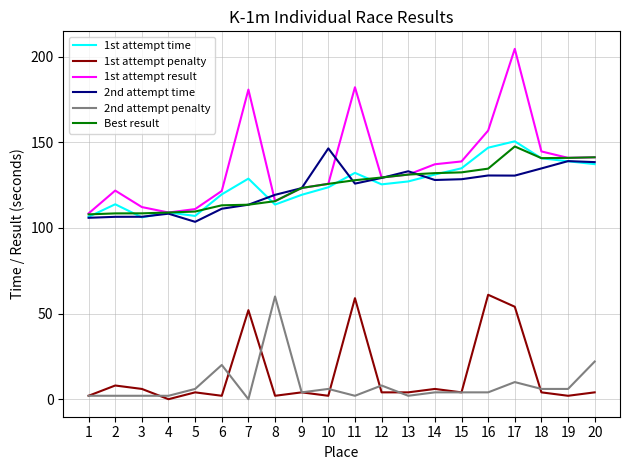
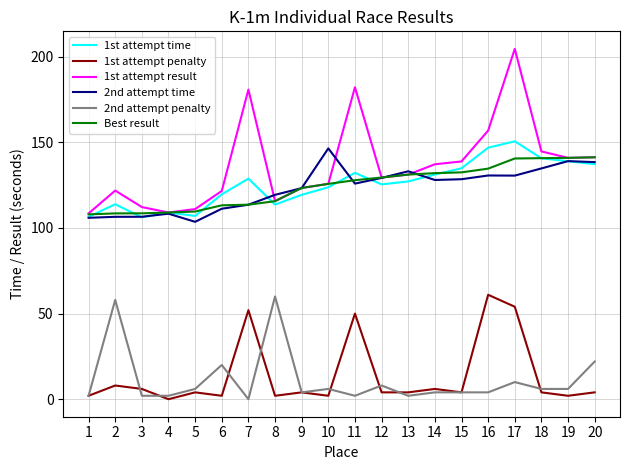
2nd attempt penalty, 2: 2 -> 58
1st attempt penalty, 11: 59 -> 50
Best result, 17: 148 -> 141
